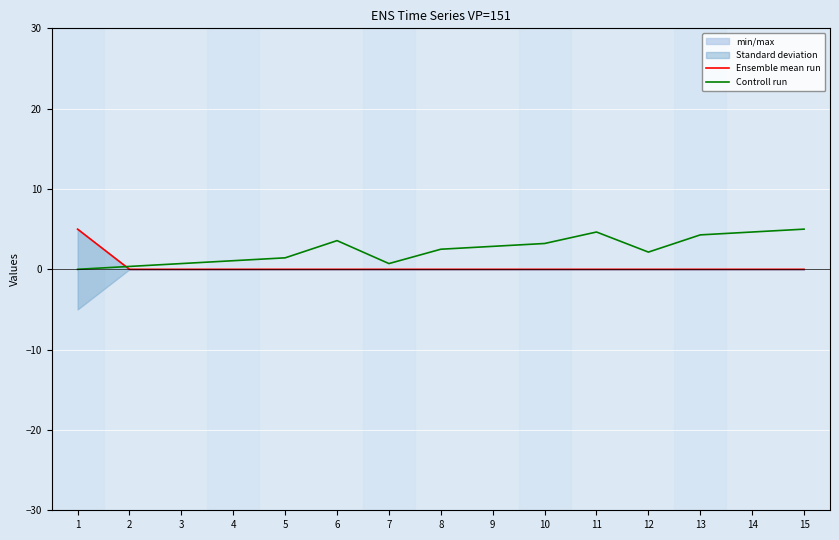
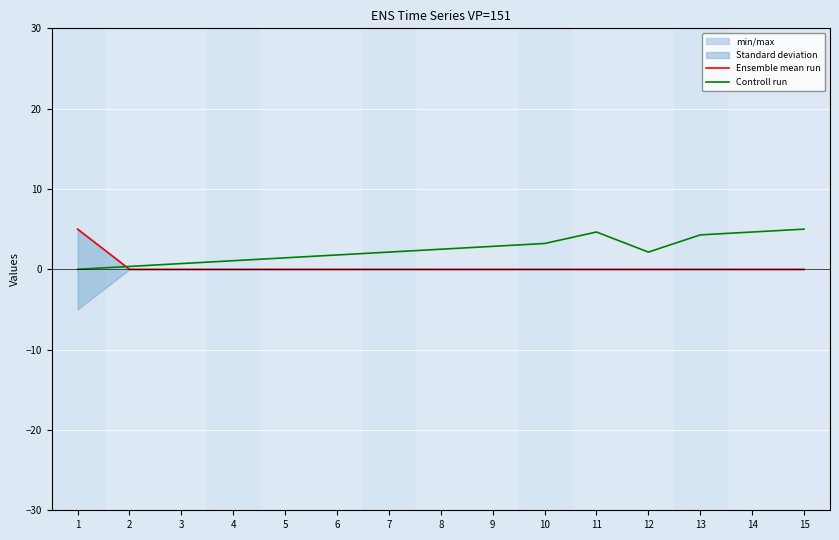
Controll run, 6: 4 -> 2
Controll run, 7: 1 -> 2
